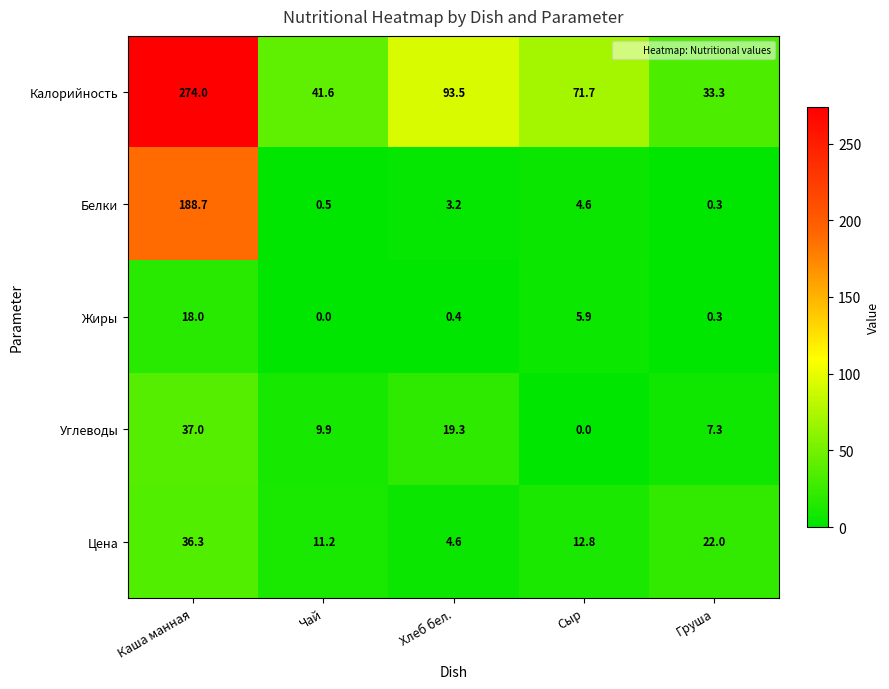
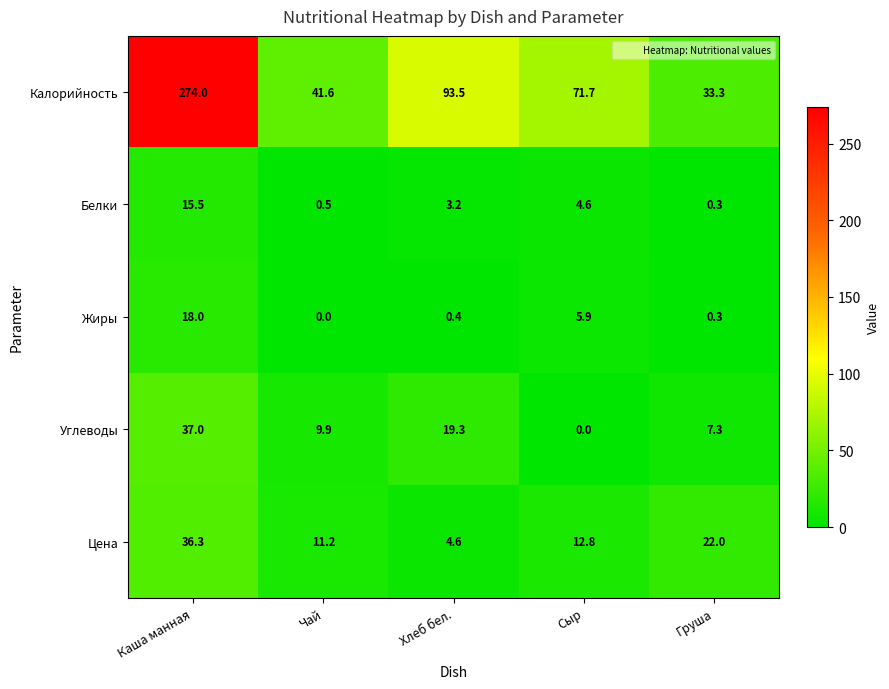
Белки, Каша манная: 188.7 -> 15.5
